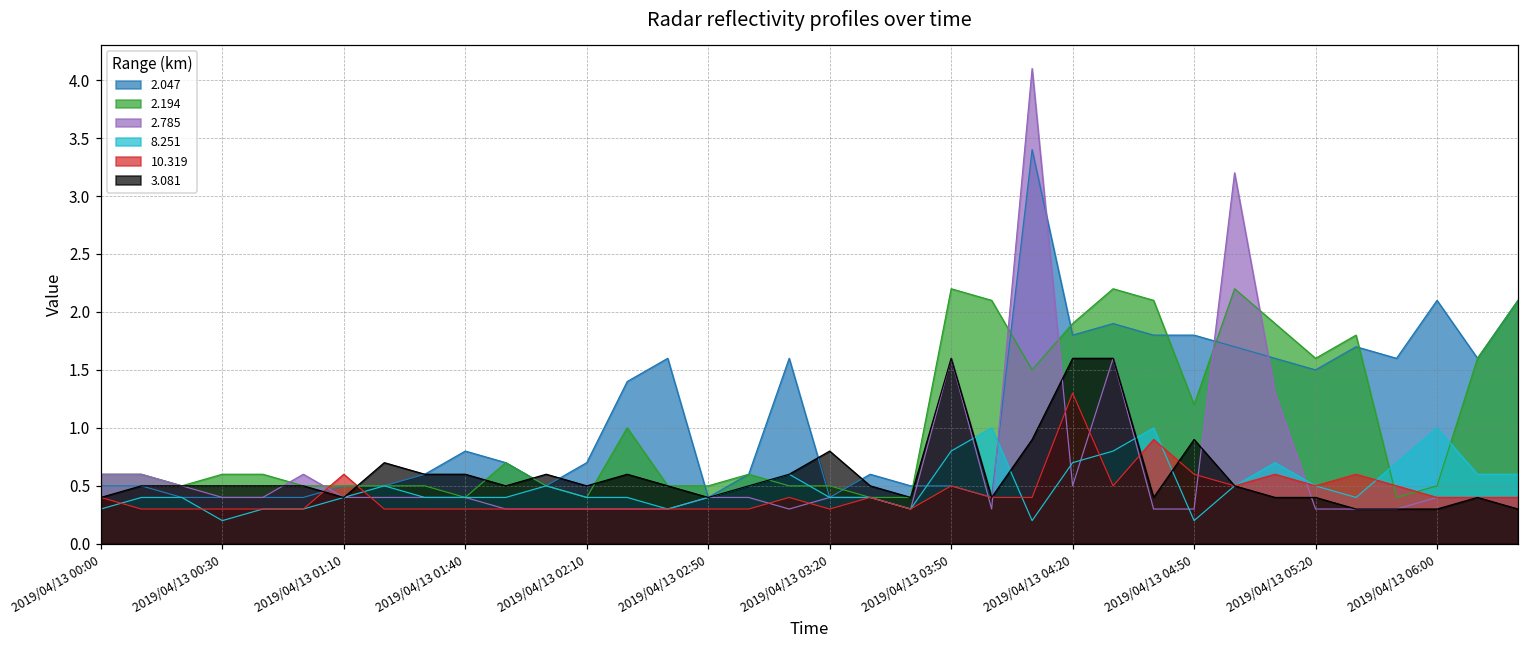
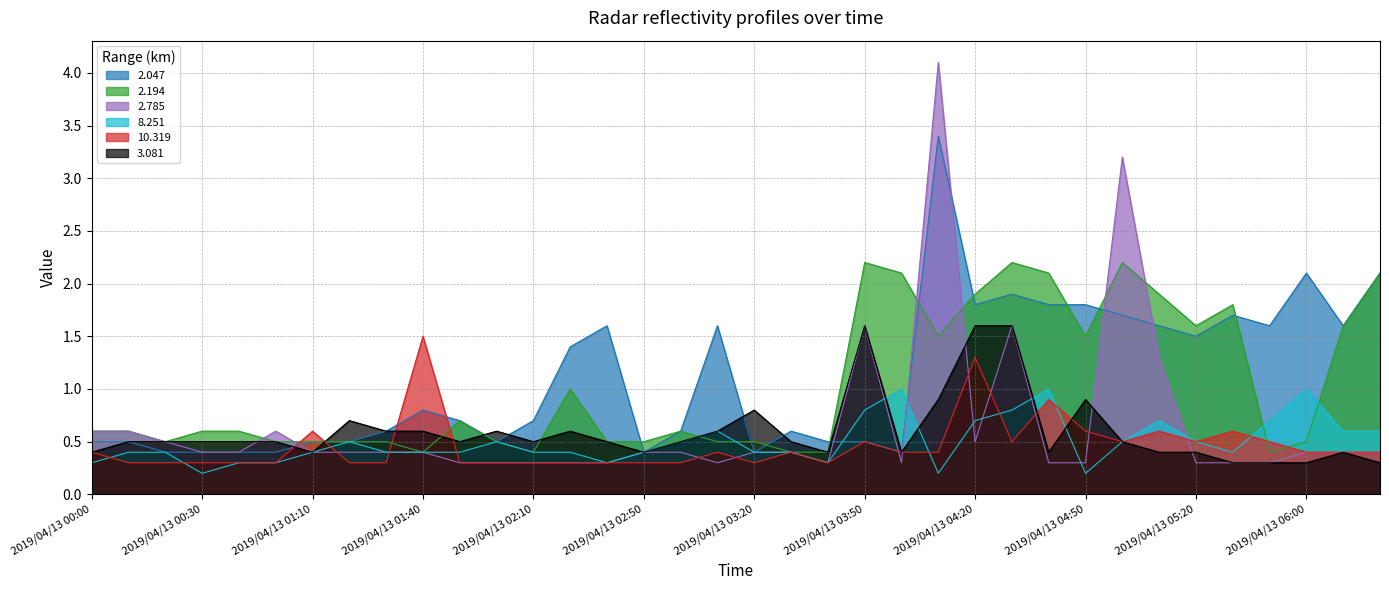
10.319, 2019/04/13 01:40: 0.3 -> 1.5
2.194, 2019/04/13 04:50: 1.2 -> 1.5
